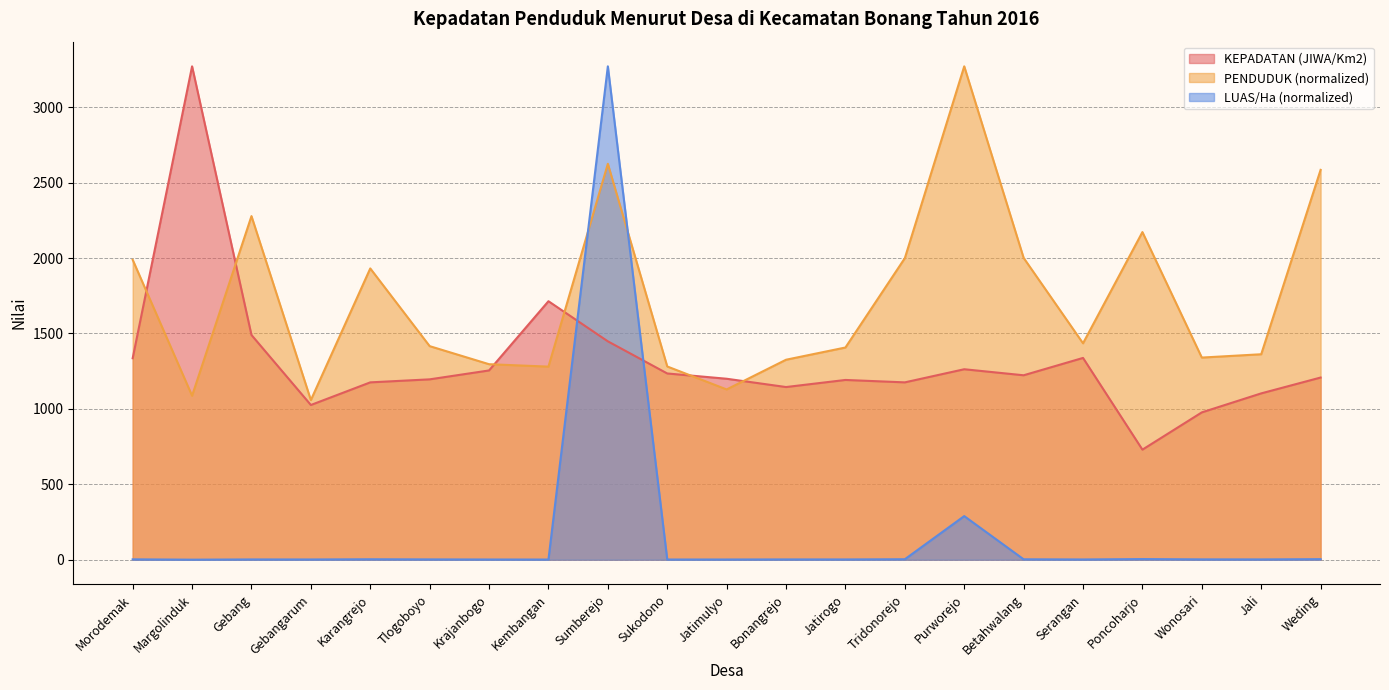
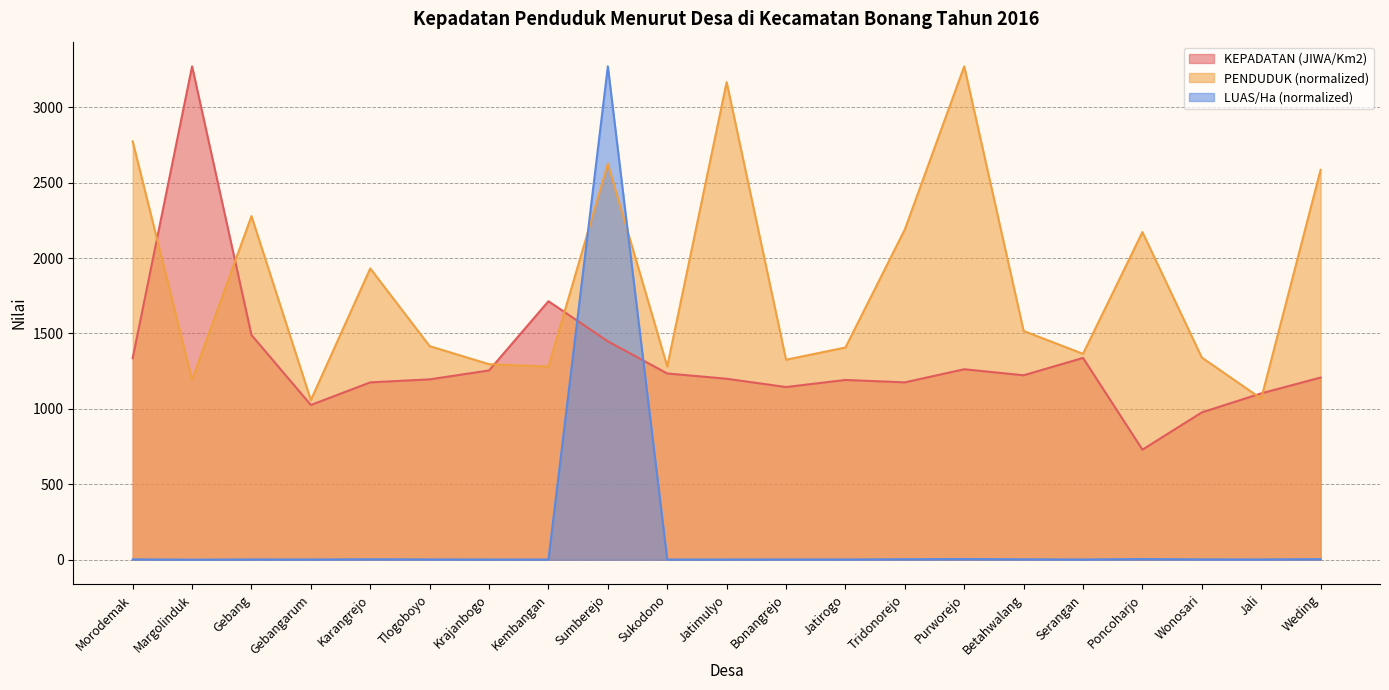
PENDUDUK (normalized), Morodemak: 1990 -> 2770
PENDUDUK (normalized), Margolinduk: 1090 -> 1190
PENDUDUK (normalized), Jatimulyo: 1130 -> 3170
PENDUDUK (normalized), Tridonorejo: 2000 -> 2190
LUAS/Ha (normalized), Purworejo: 290 -> 0
PENDUDUK (normalized), Betahwalang: 2000 -> 1520
PENDUDUK (normalized), Serangan: 1440 -> 1370
PENDUDUK (normalized), Jali: 1360 -> 1070
